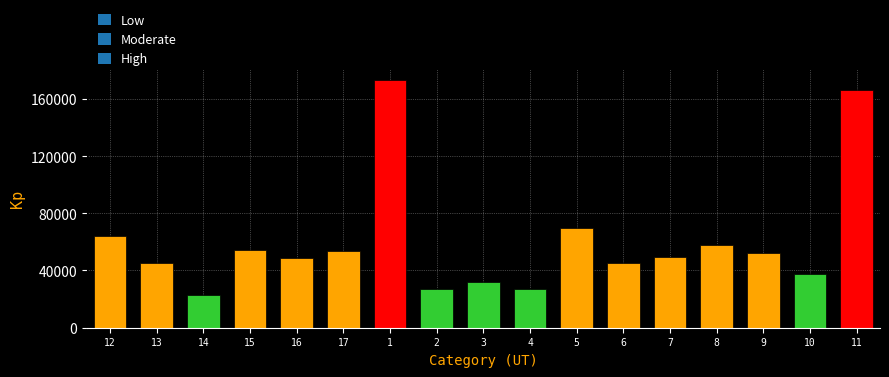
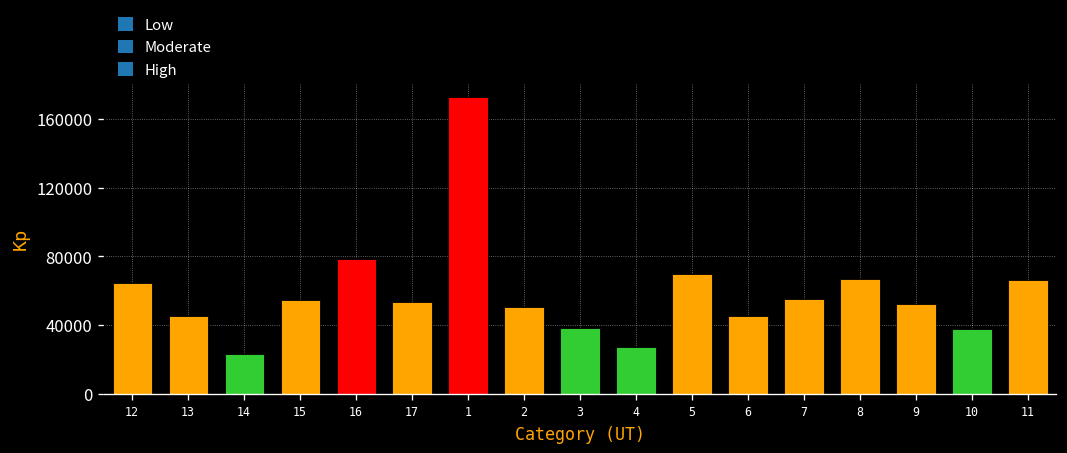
16: 49000 -> 78000
2: 27000 -> 50000
3: 32000 -> 39000
7: 49000 -> 55000
8: 58000 -> 67000
11: 166000 -> 67000
